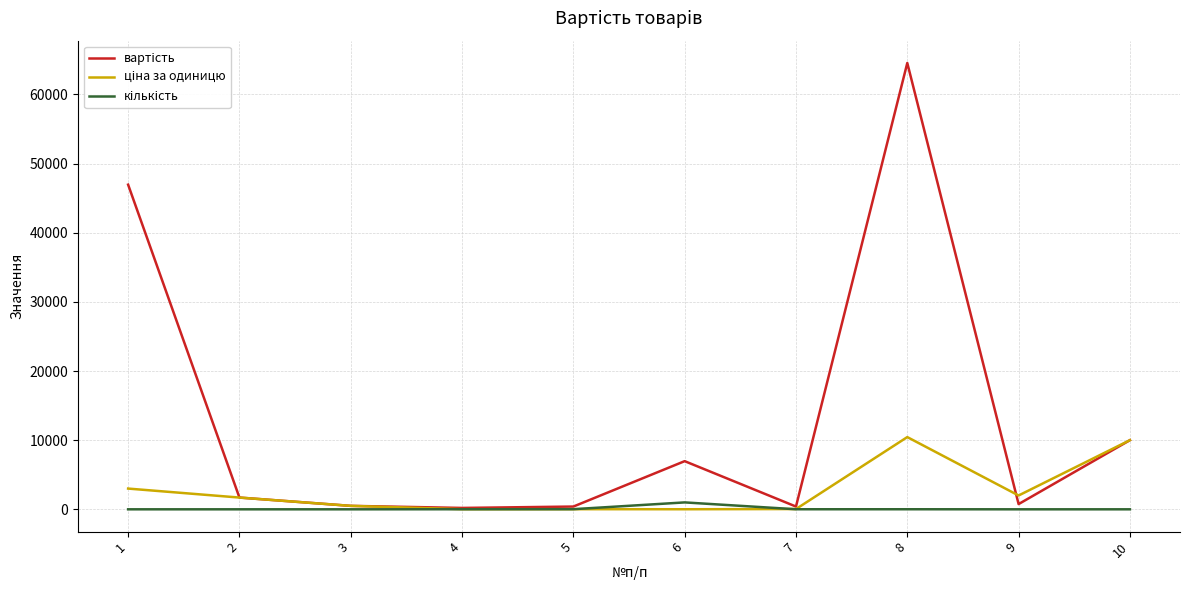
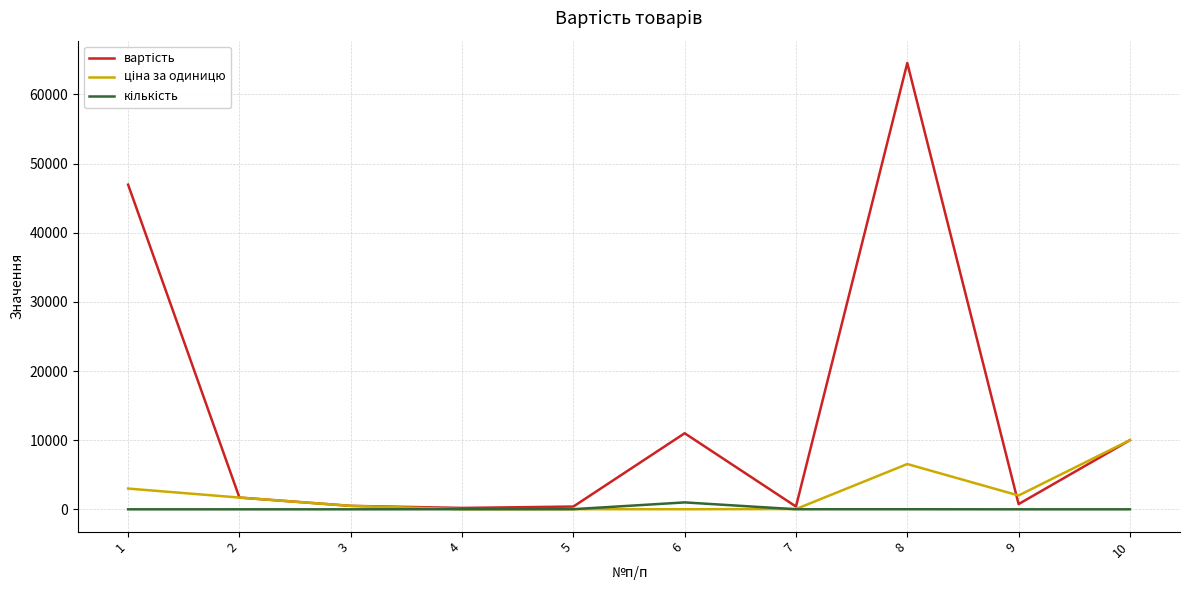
вартість, 6: 7000 -> 11000
ціна за одиницю, 8: 10000 -> 7000
